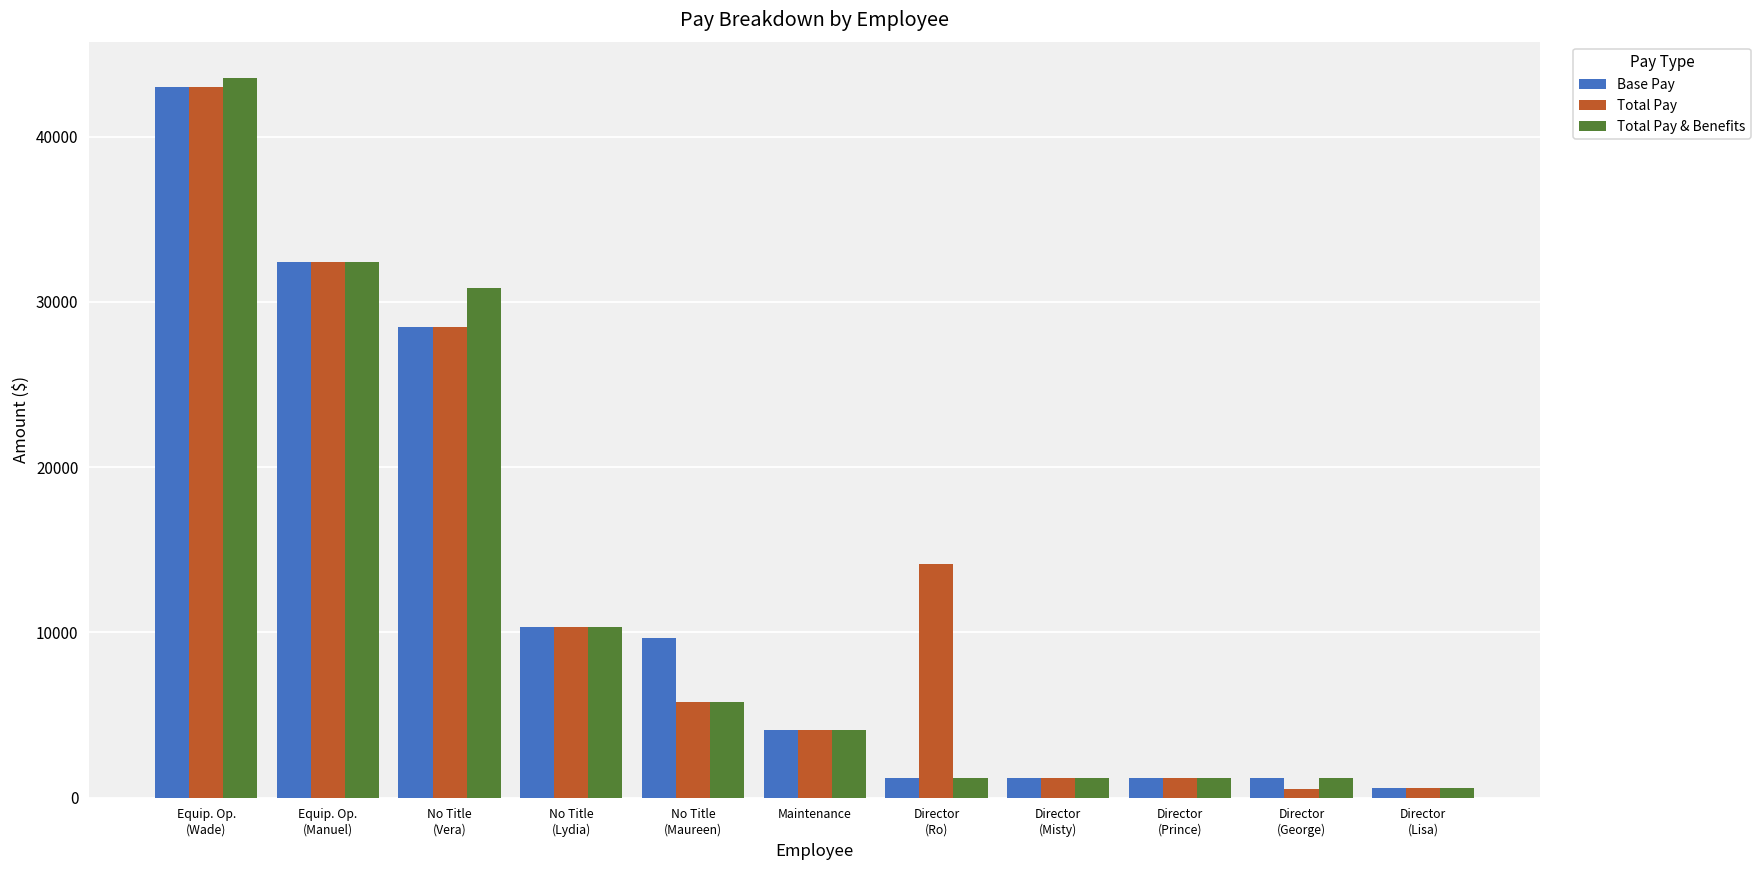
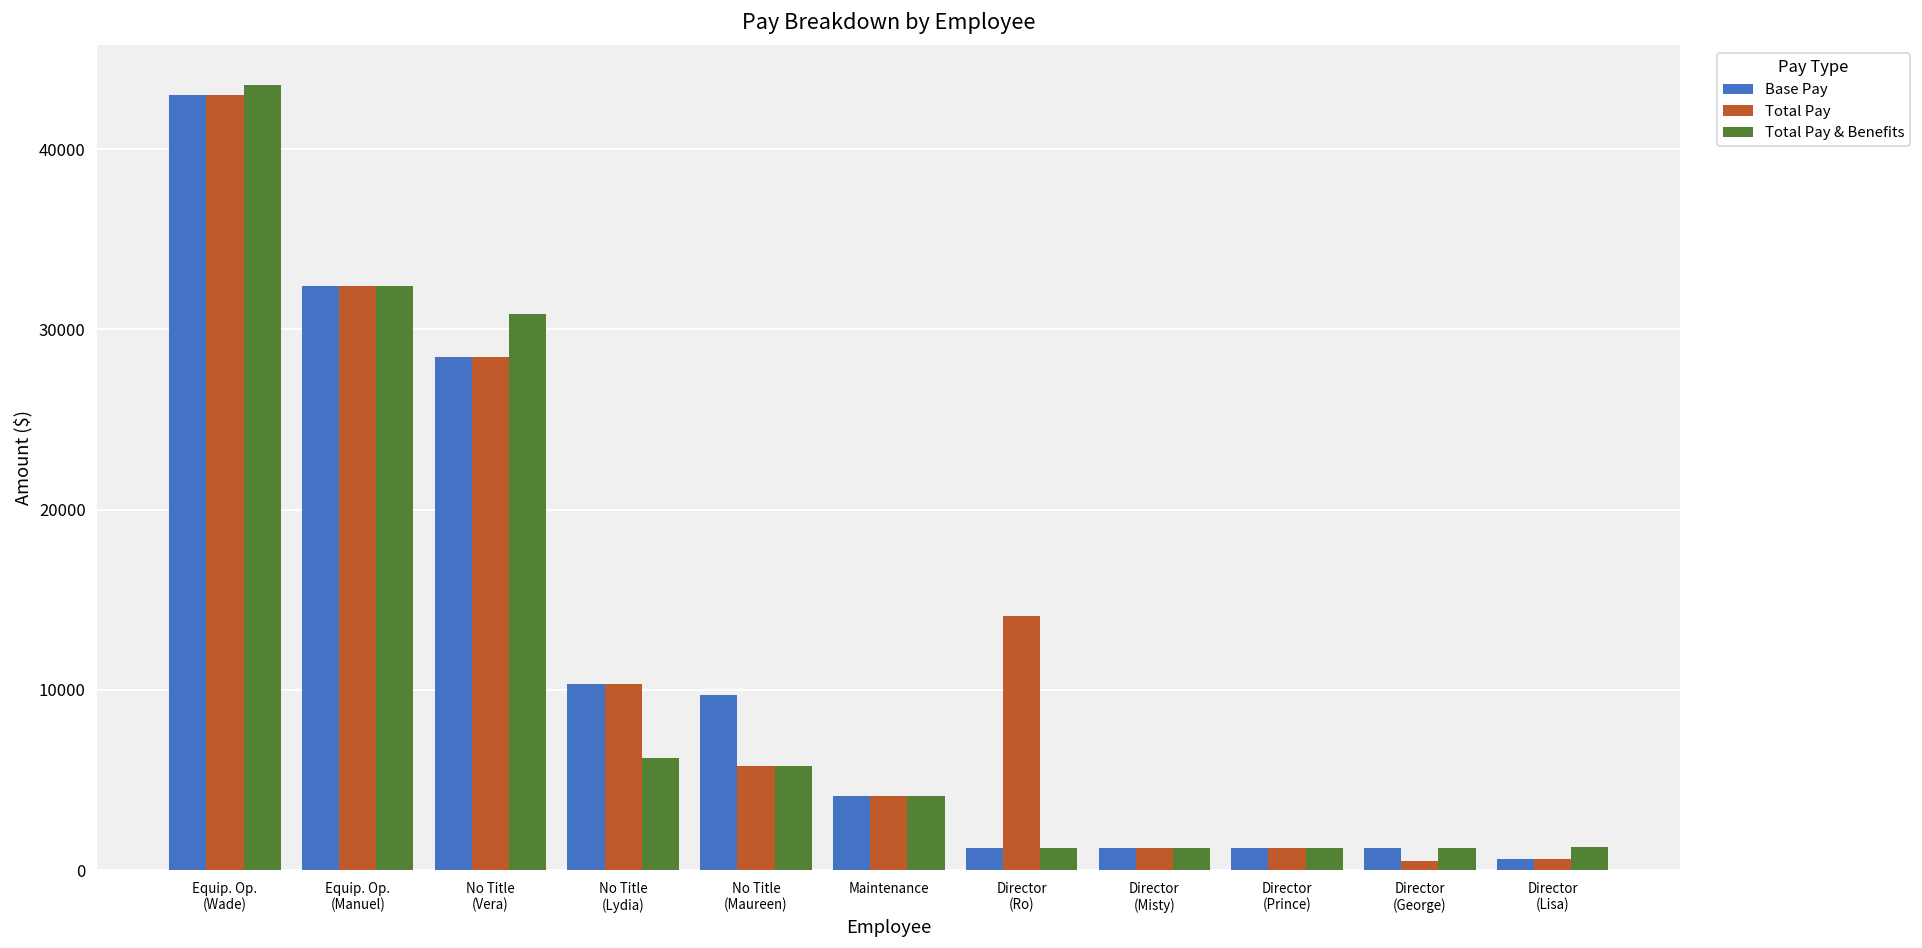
Total Pay & Benefits, No Title (Lydia): 10300 -> 6200
Total Pay & Benefits, Director (Lisa): 600 -> 1300
